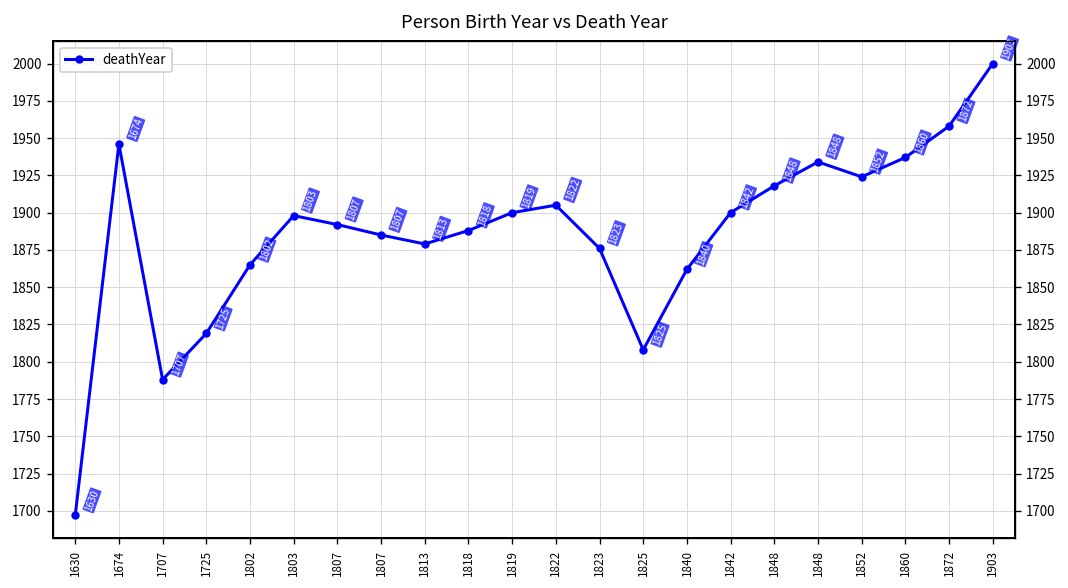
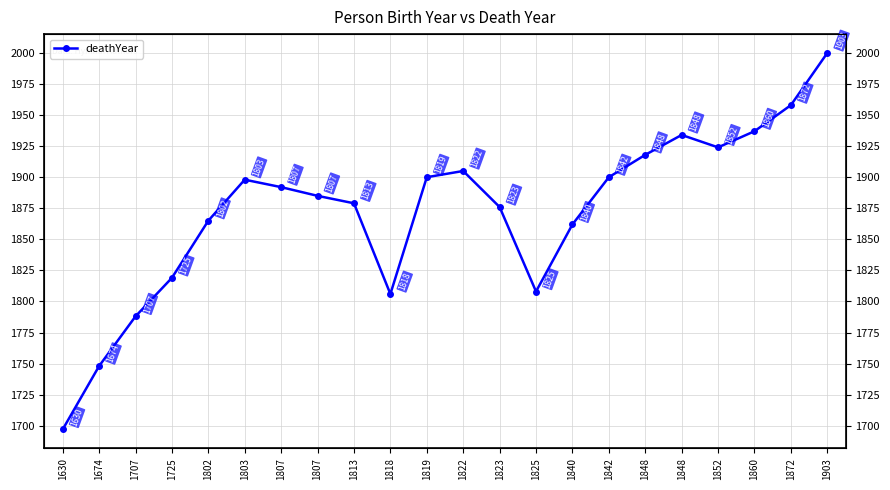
1674: 1946 -> 1748
1818: 1888 -> 1806
